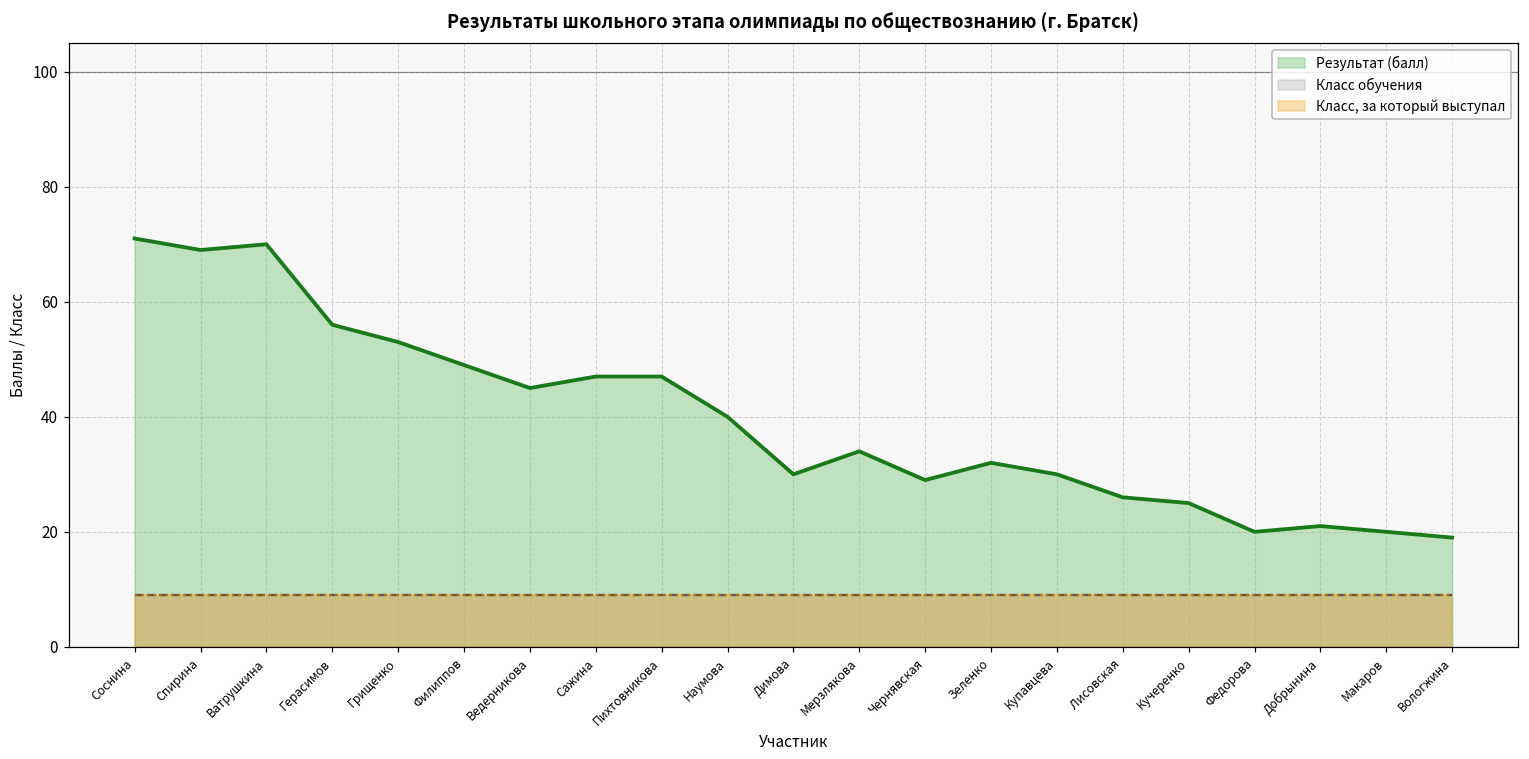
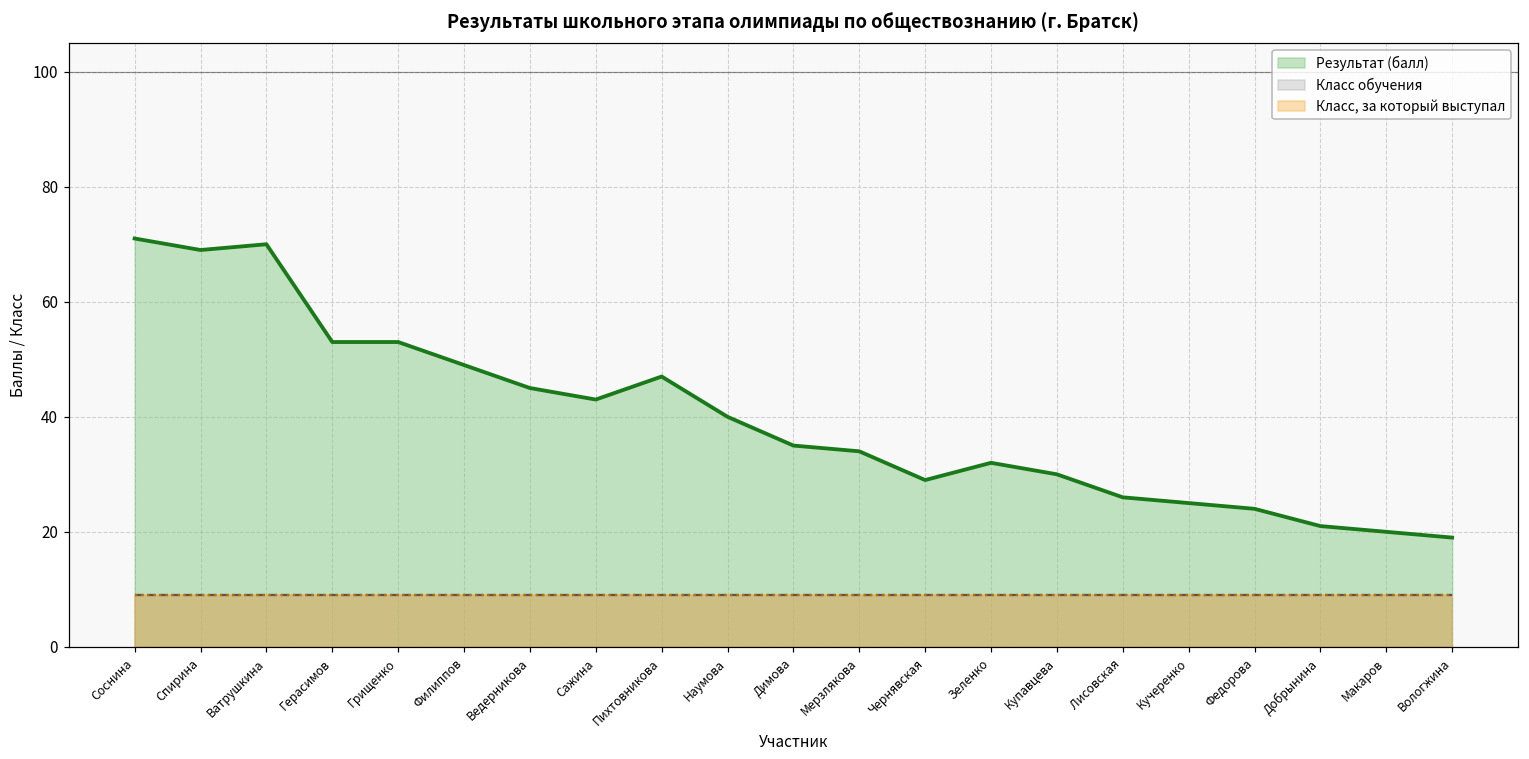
Результат (балл), Герасимов: 56 -> 53
Результат (балл), Сажина: 47 -> 43
Результат (балл), Димова: 30 -> 35
Результат (балл), Федорова: 20 -> 24
